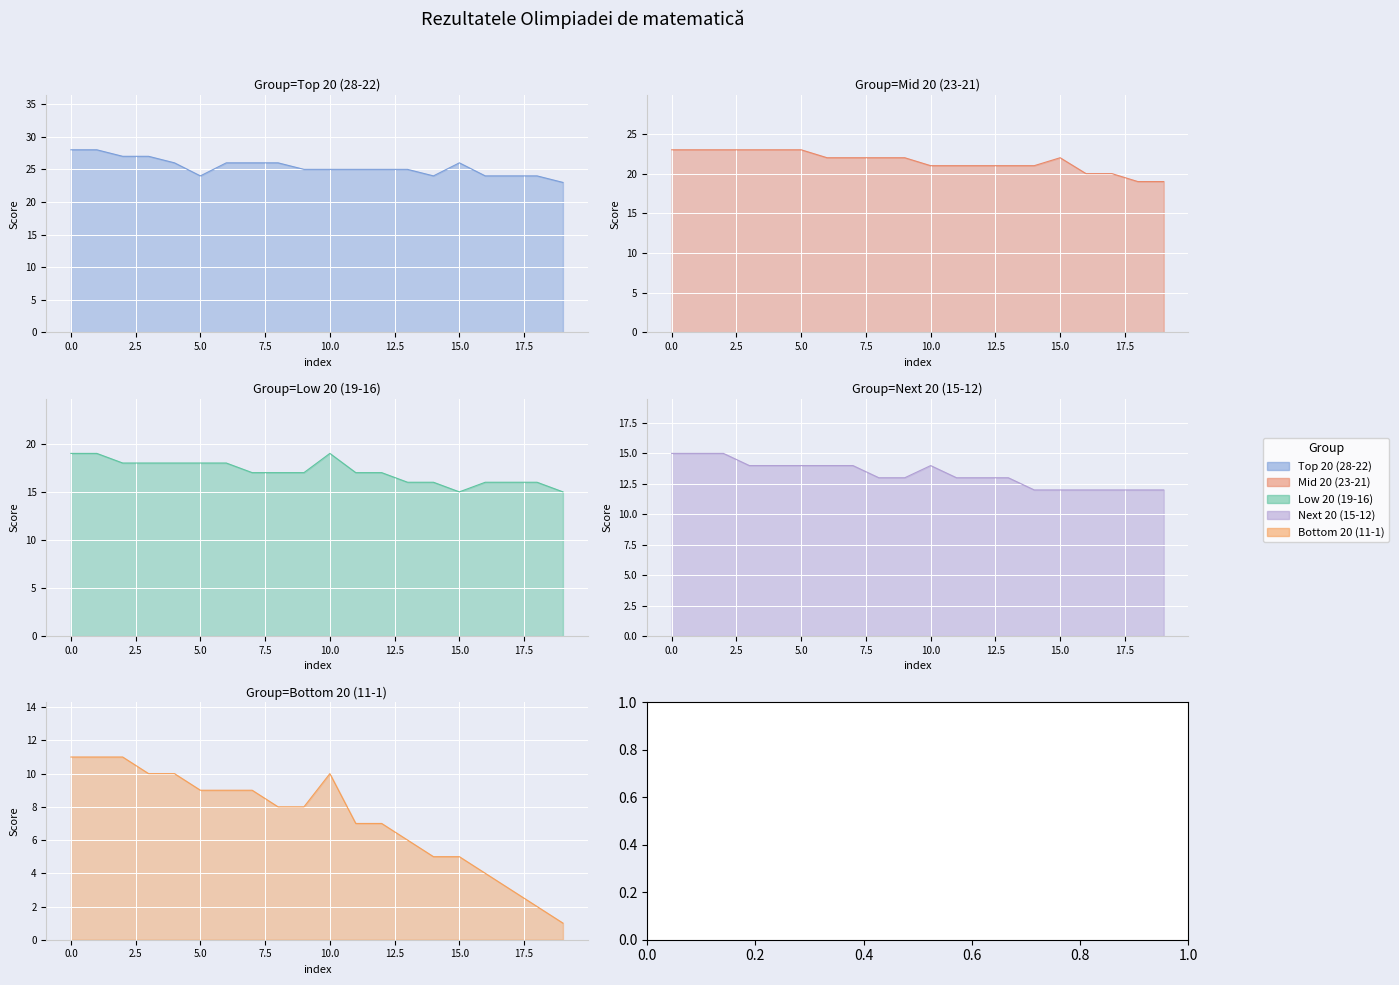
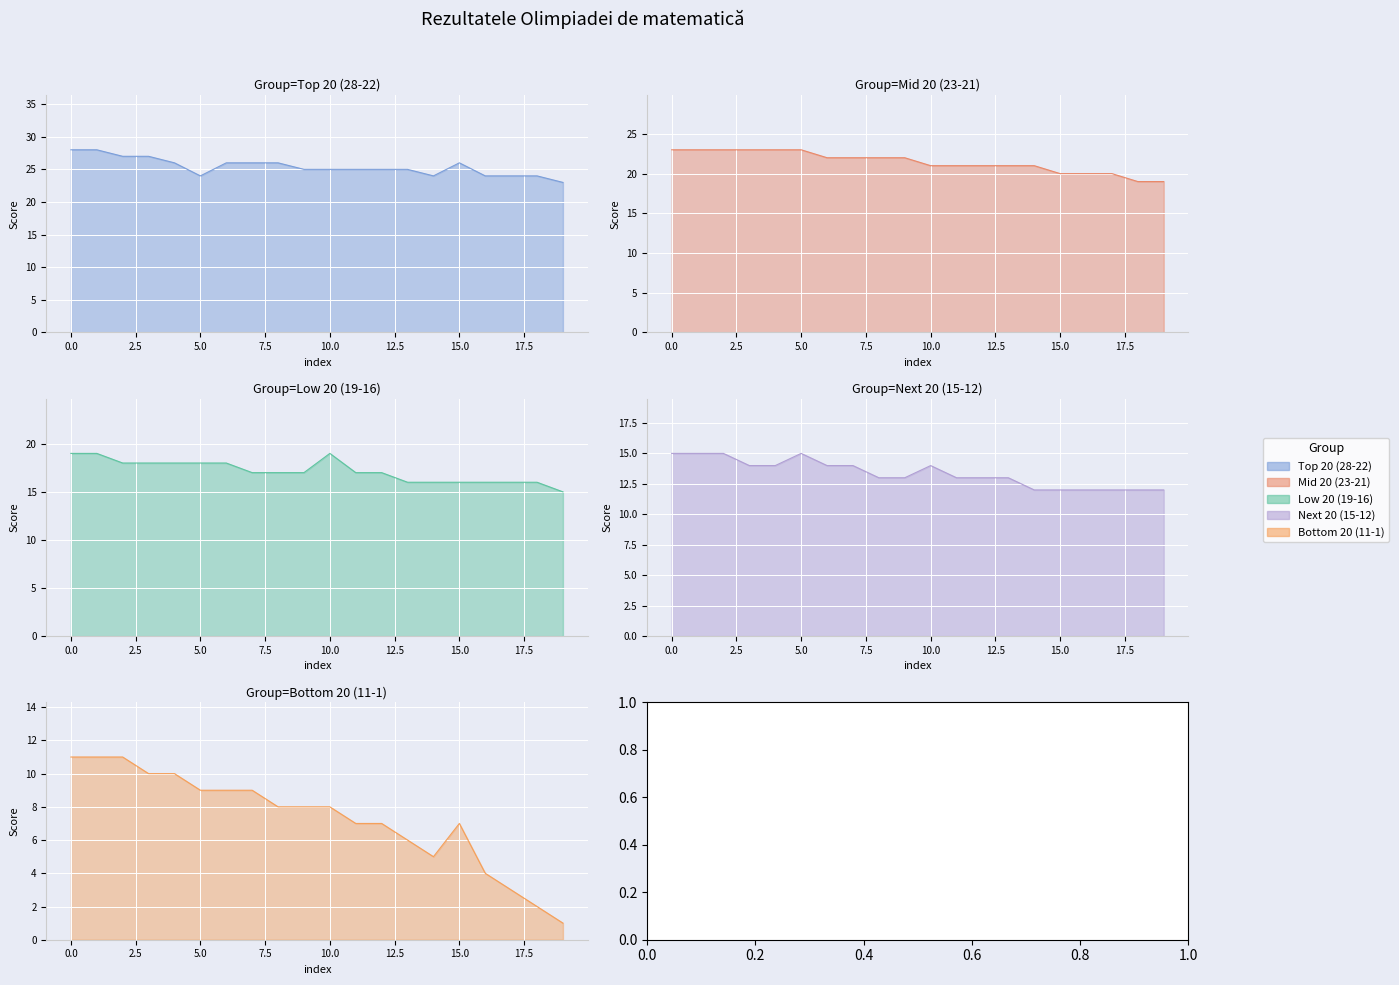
Group=Mid 20 (23-21), 15.0: 22 -> 20
Group=Low 20 (19-16), 15.0: 15 -> 16
Group=Next 20 (15-12), 5.0: 14 -> 15
Group=Bottom 20 (11-1), 10.0: 10 -> 8
Group=Bottom 20 (11-1), 15.0: 5 -> 7
